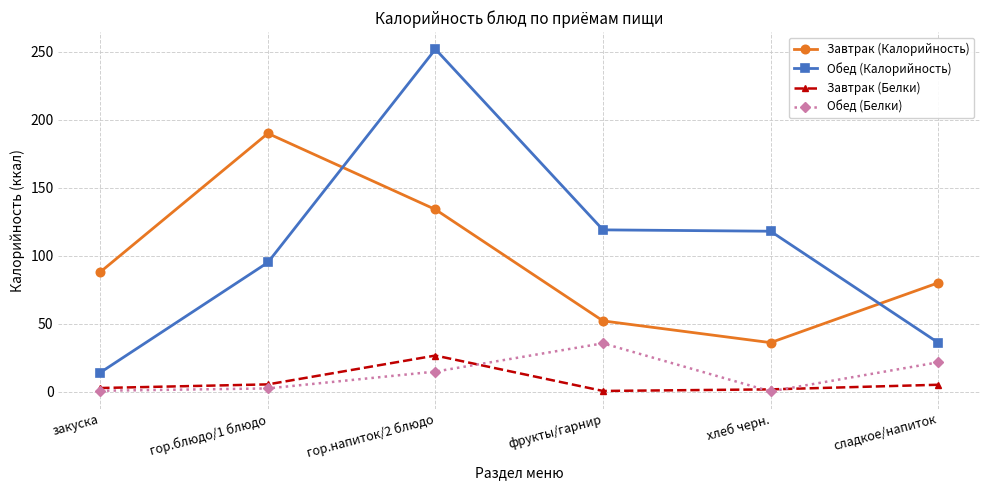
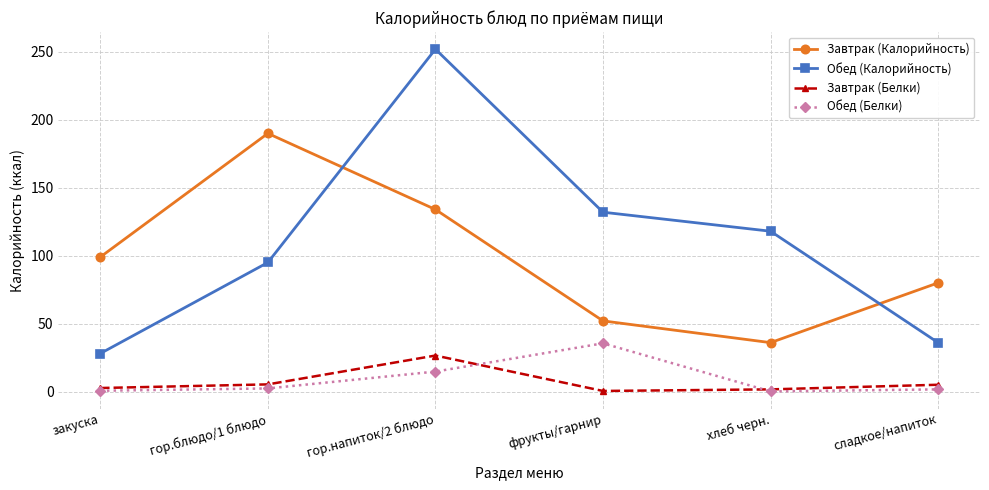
Завтрак (Калорийность), закуска: 88 -> 99
Обед (Калорийность), закуска: 14 -> 28
Обед (Калорийность), фрукты/гарнир: 119 -> 132
Обед (Белки), сладкое/напиток: 22 -> 2
